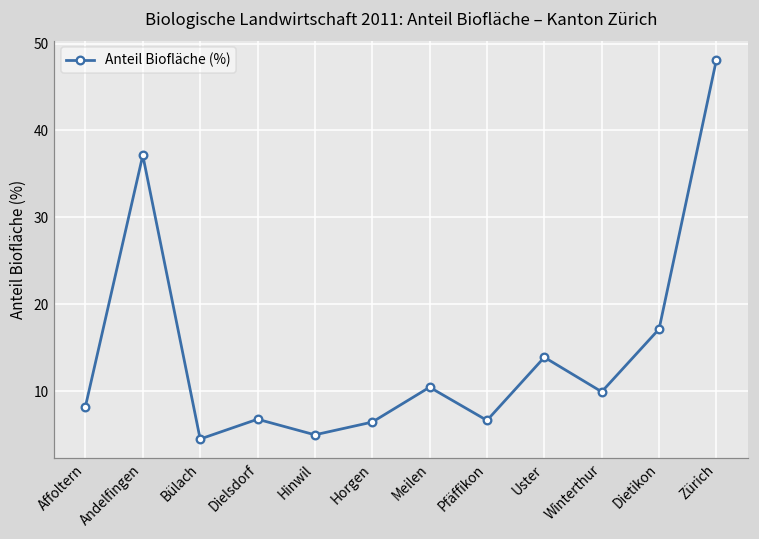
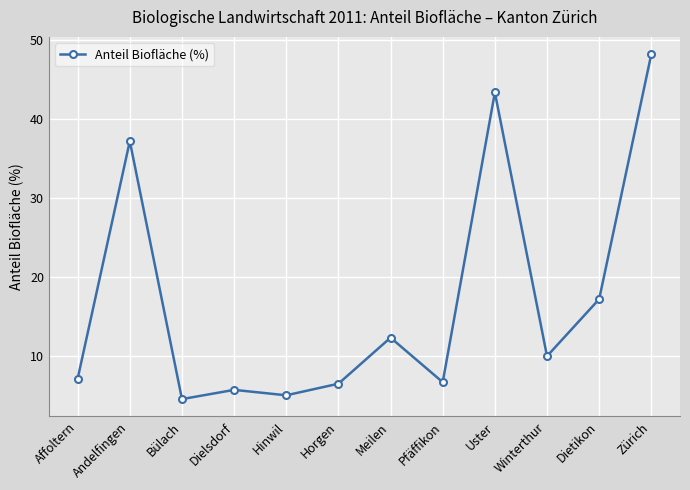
Affoltern: 8 -> 7
Dielsdorf: 7 -> 6
Meilen: 10 -> 12
Uster: 14 -> 43
